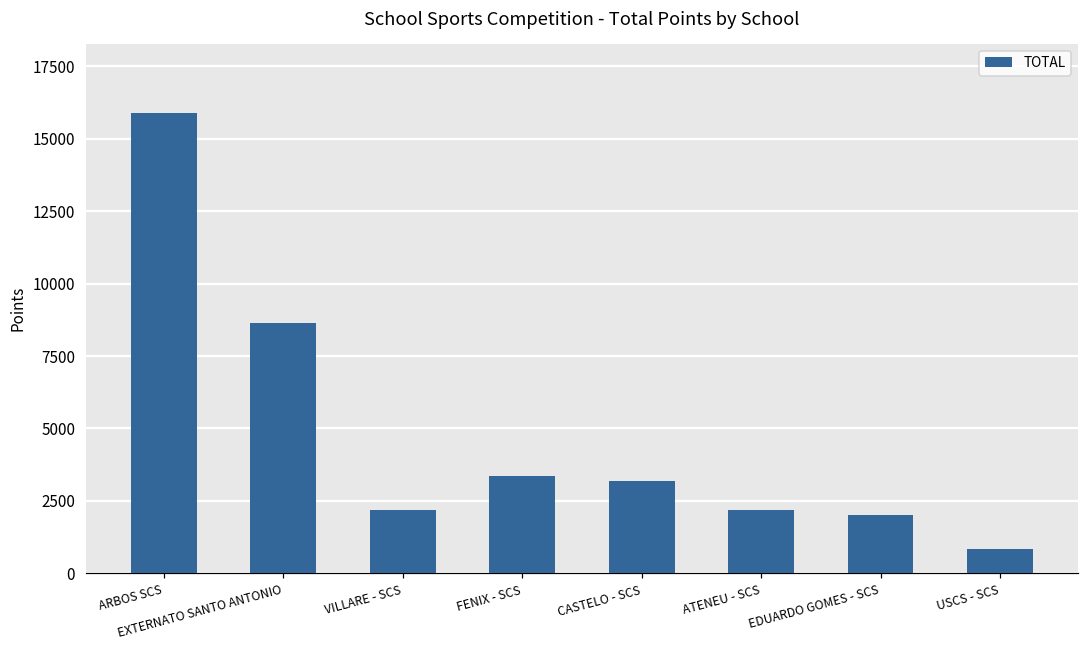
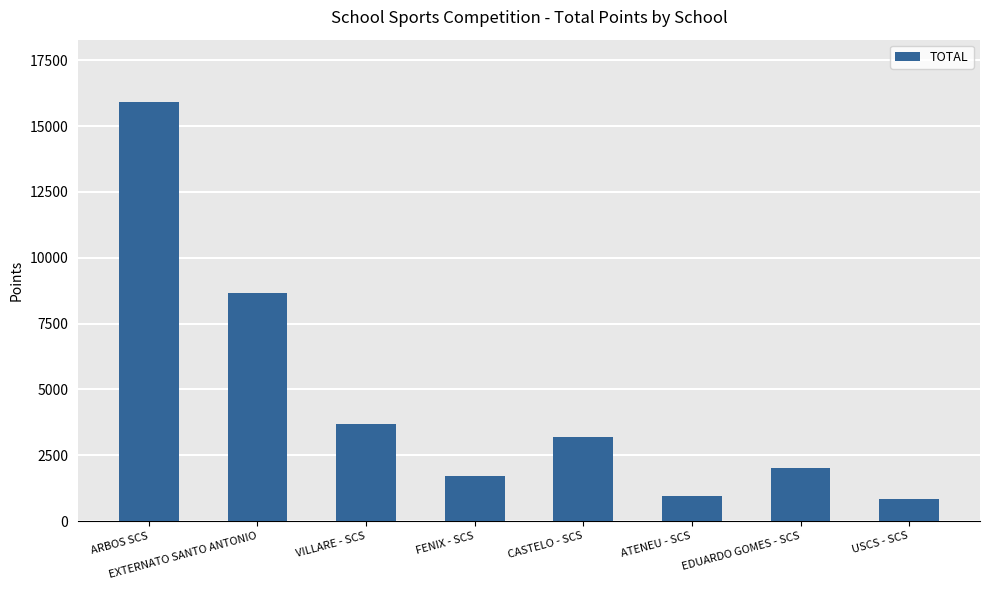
VILLARE - SCS: 2200 -> 3700
FENIX - SCS: 3400 -> 1700
ATENEU - SCS: 2200 -> 900
